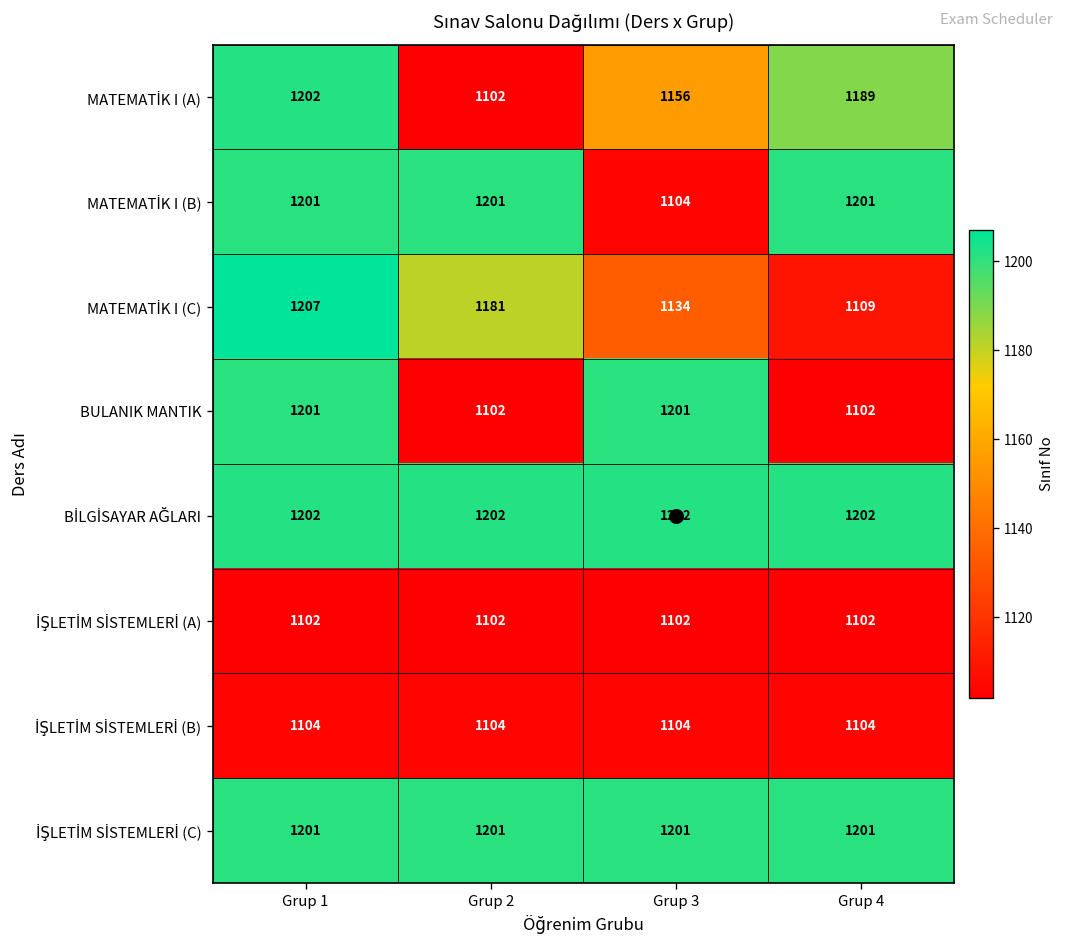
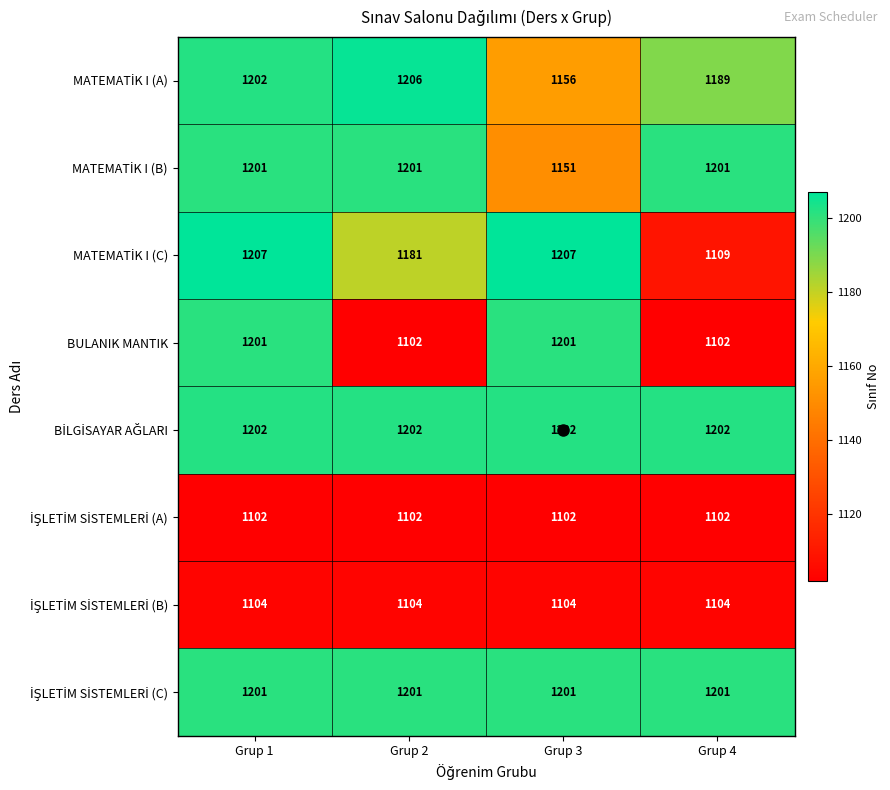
MATEMATİK I (A), Grup 2: 1102 -> 1206
MATEMATİK I (B), Grup 3: 1104 -> 1151
MATEMATİK I (C), Grup 3: 1134 -> 1207
